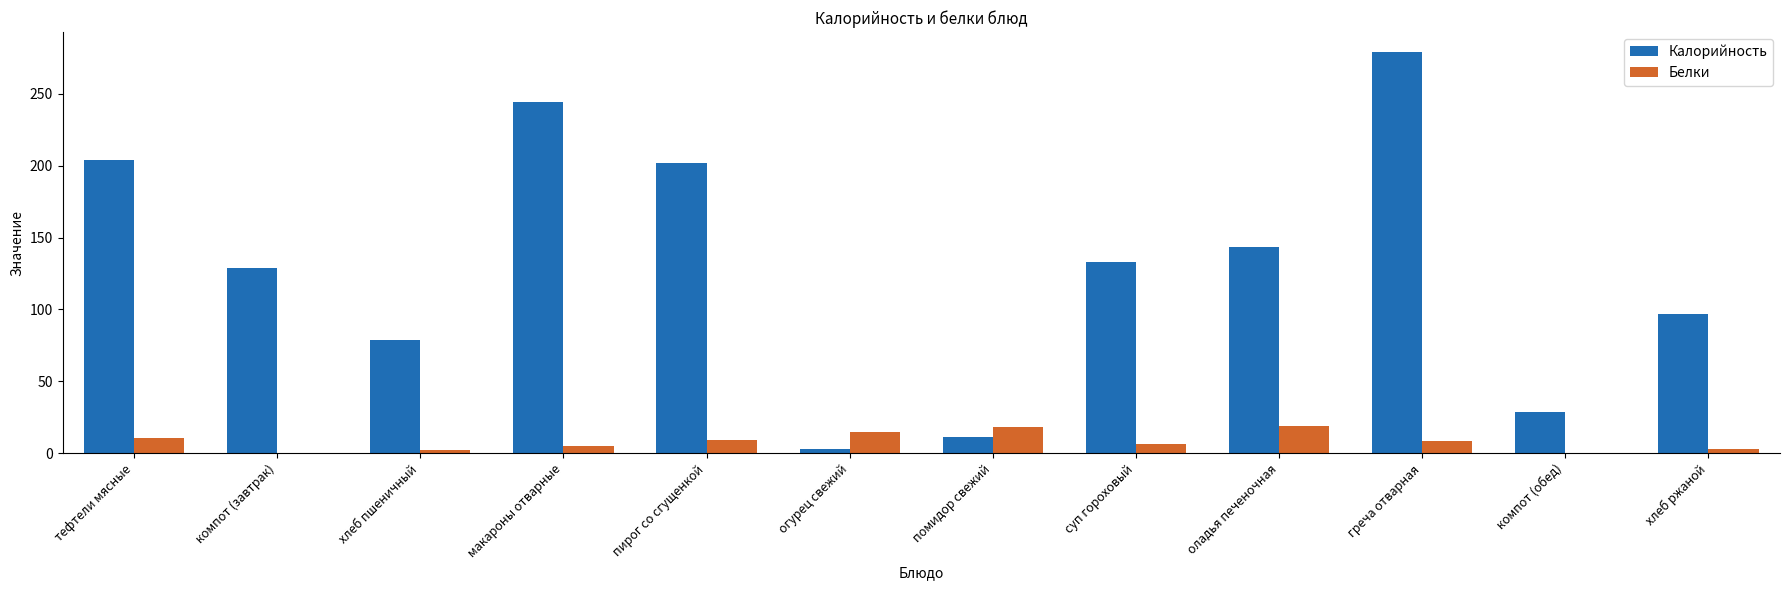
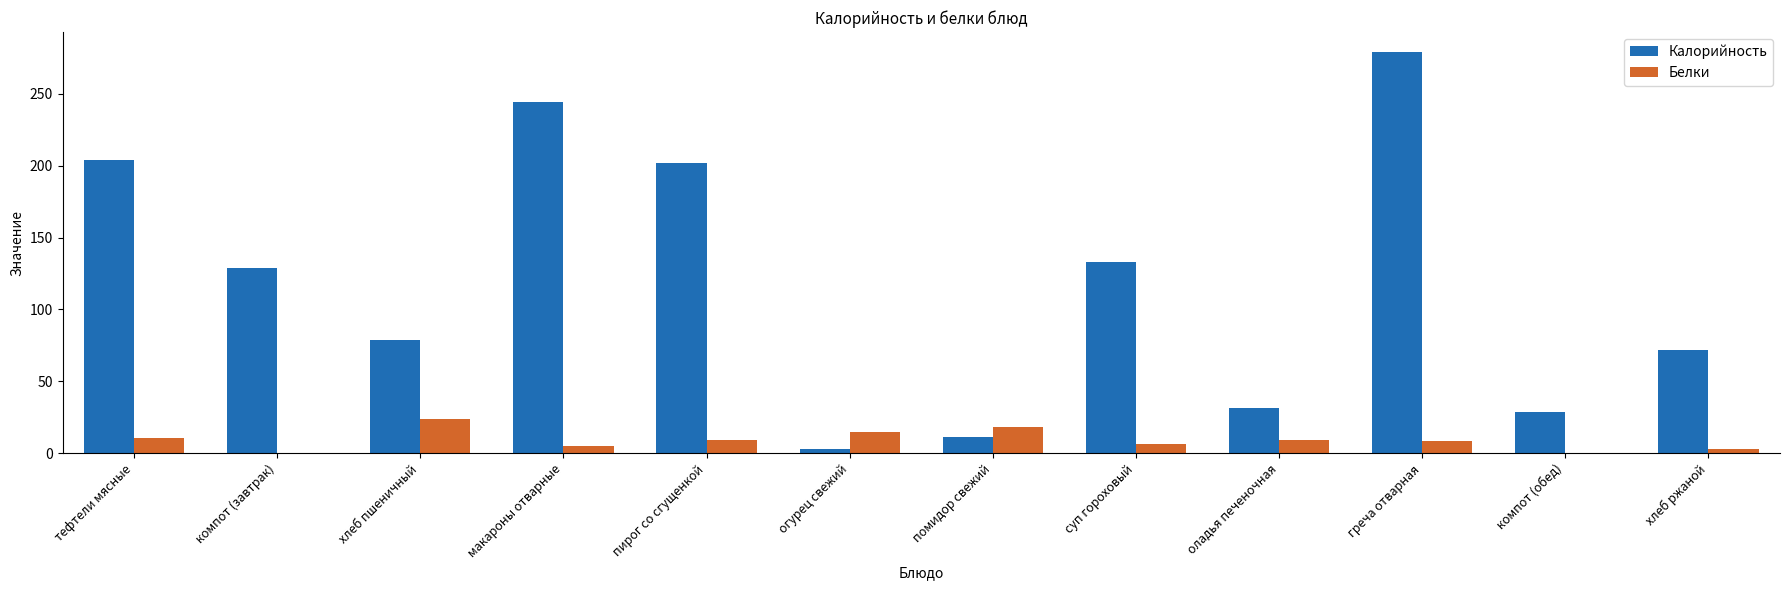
Белки, хлеб пшеничный: 2 -> 24
Калорийность, оладья печеночная: 144 -> 32
Белки, оладья печеночная: 19 -> 9
Калорийность, хлеб ржаной: 97 -> 72
